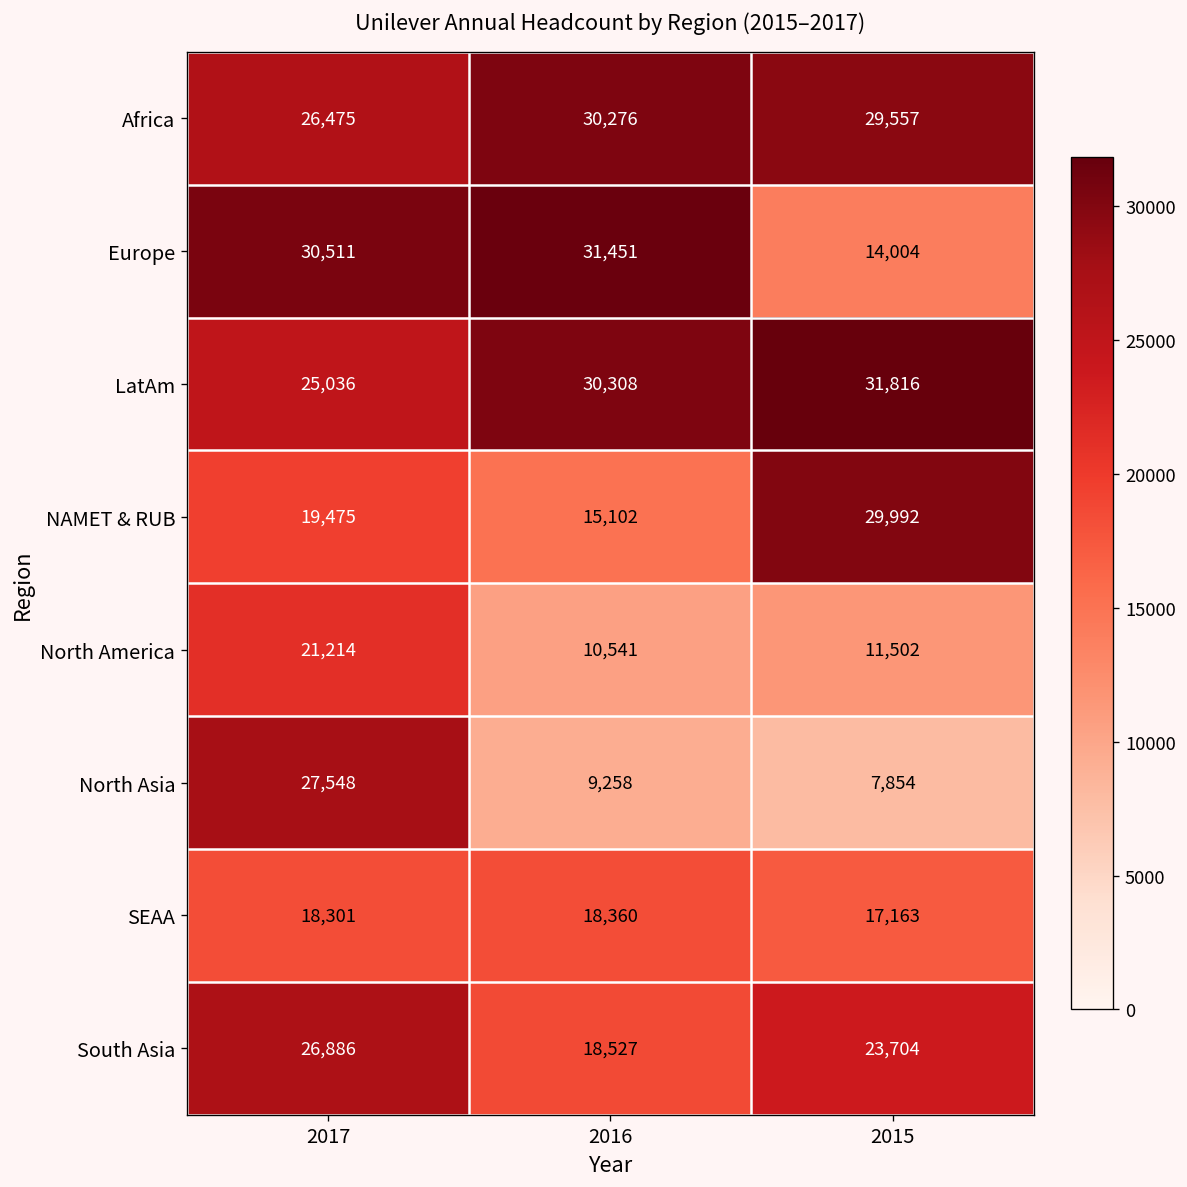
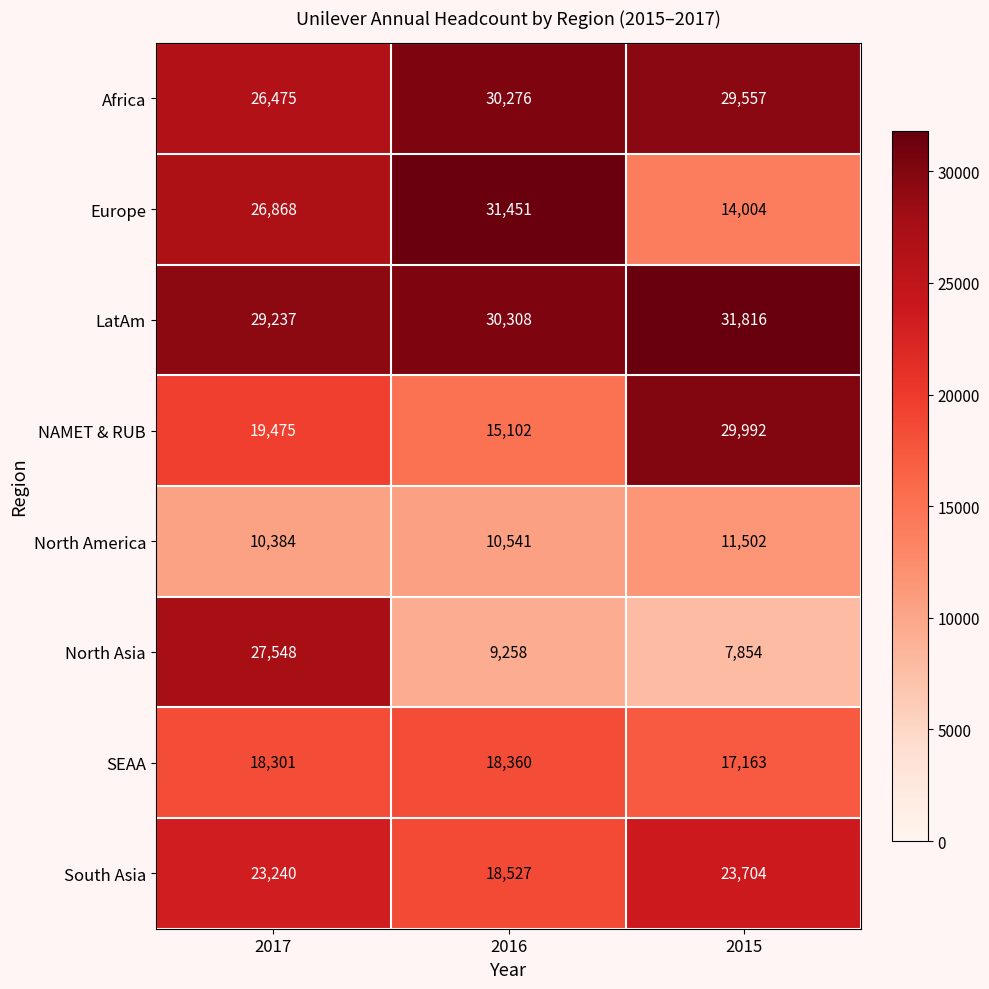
Europe, 2017: 30,511 -> 26,868
LatAm, 2017: 25,036 -> 29,237
North America, 2017: 21,214 -> 10,384
South Asia, 2017: 26,886 -> 23,240
